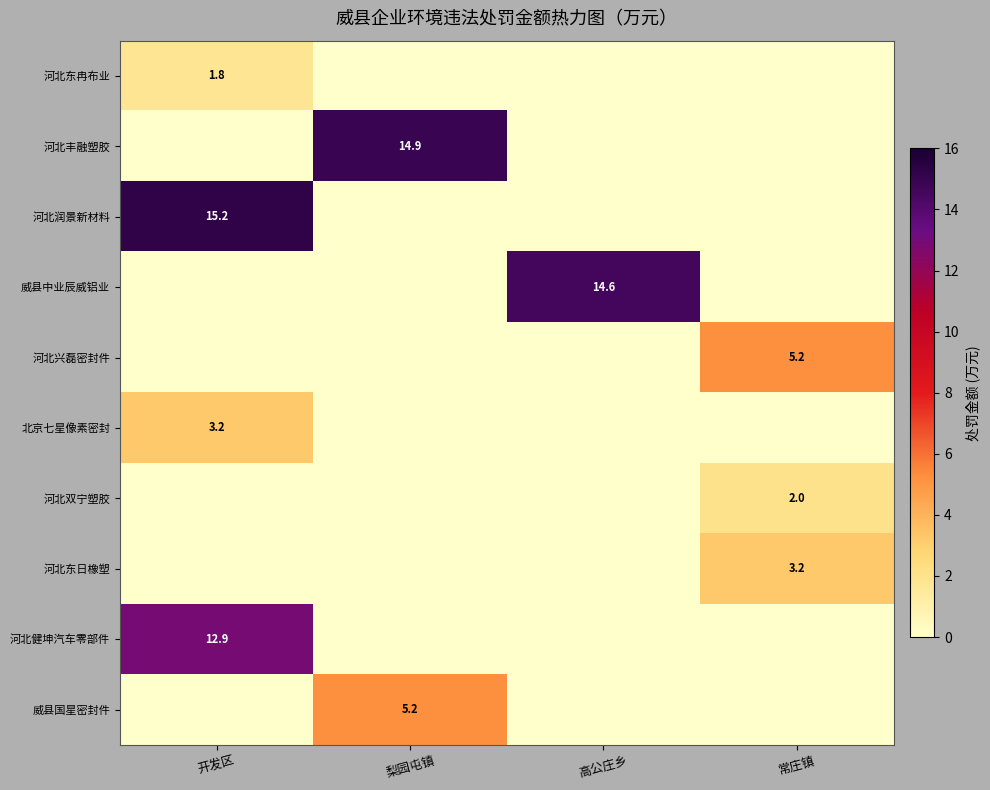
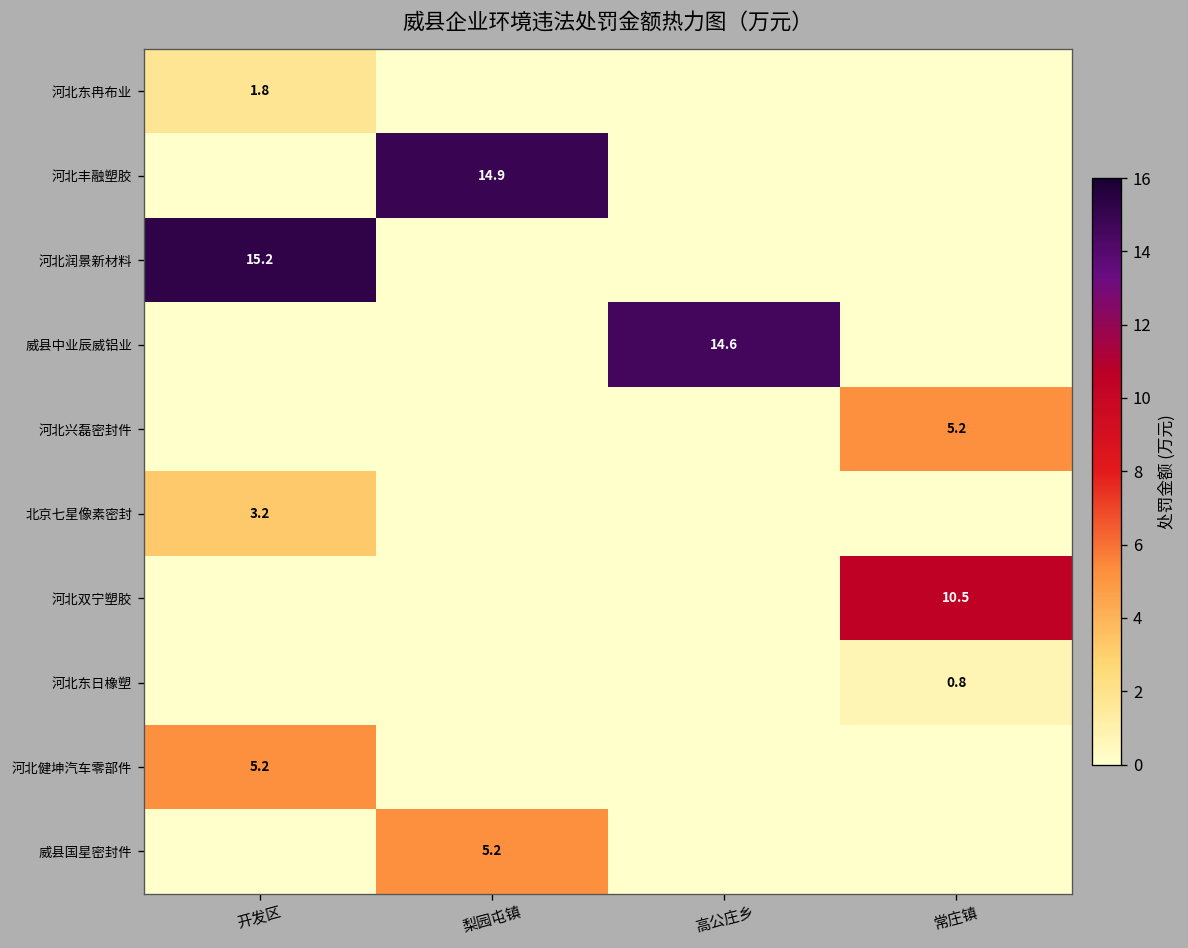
河北双宁塑胶, 常庄镇: 2.0 -> 10.5
河北东日橡塑, 常庄镇: 3.2 -> 0.8
河北健坤汽车零部件, 开发区: 12.9 -> 5.2
